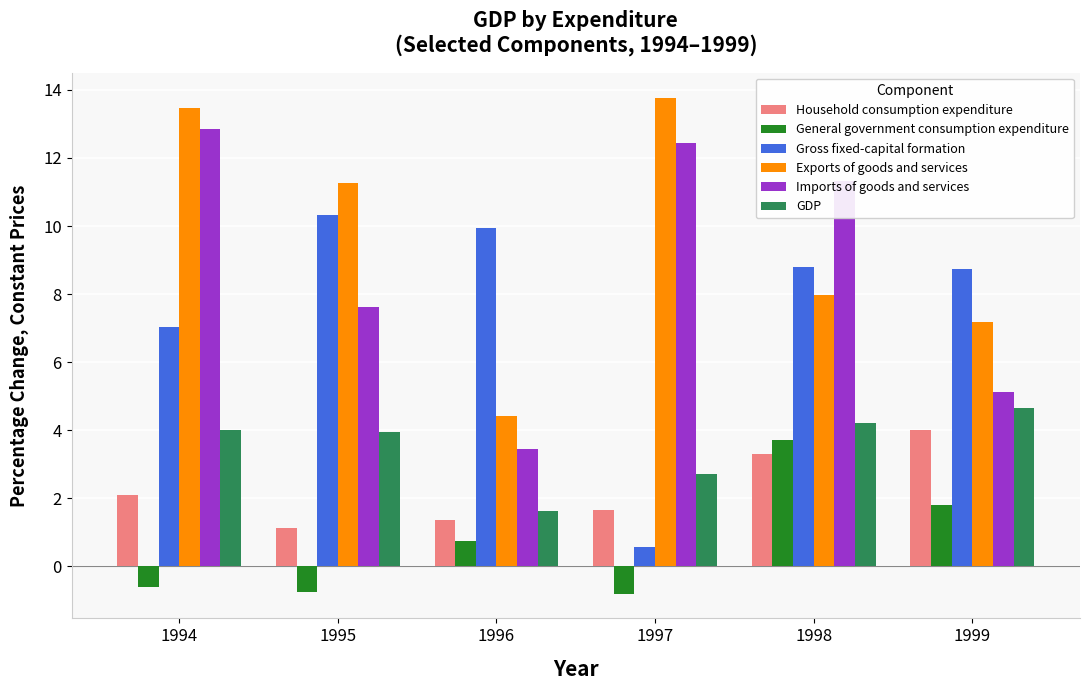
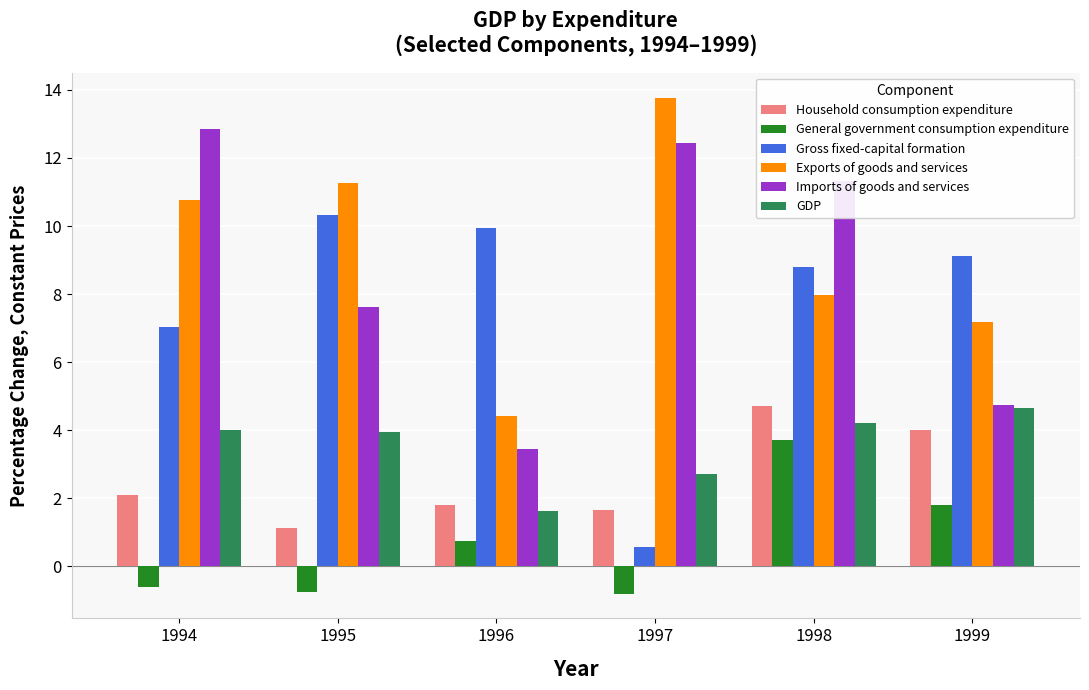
Exports of goods and services, 1994: 13.5 -> 10.8
Household consumption expenditure, 1996: 1.4 -> 1.8
Household consumption expenditure, 1998: 3.3 -> 4.7
Gross fixed-capital formation, 1999: 8.7 -> 9.1
Imports of goods and services, 1999: 5.1 -> 4.7
